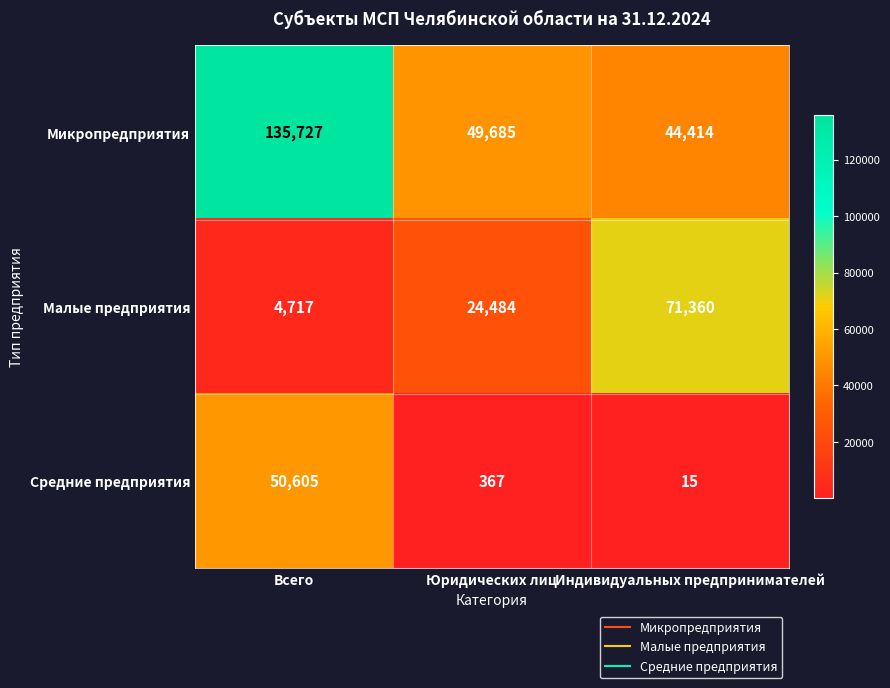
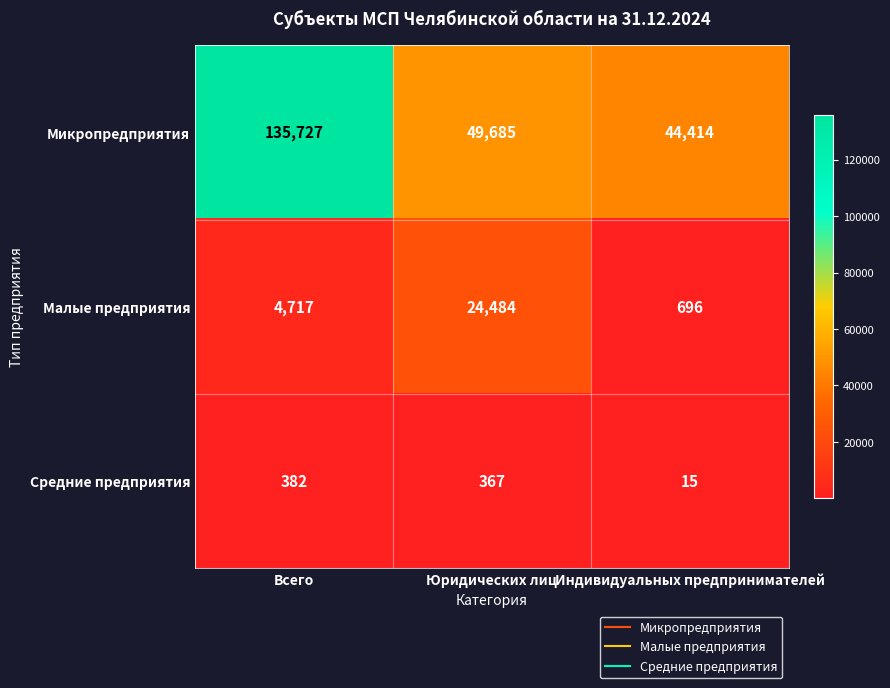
Малые предприятия, Индивидуальных предпринимателей: 71,360 -> 696
Средние предприятия, Всего: 50,605 -> 382
